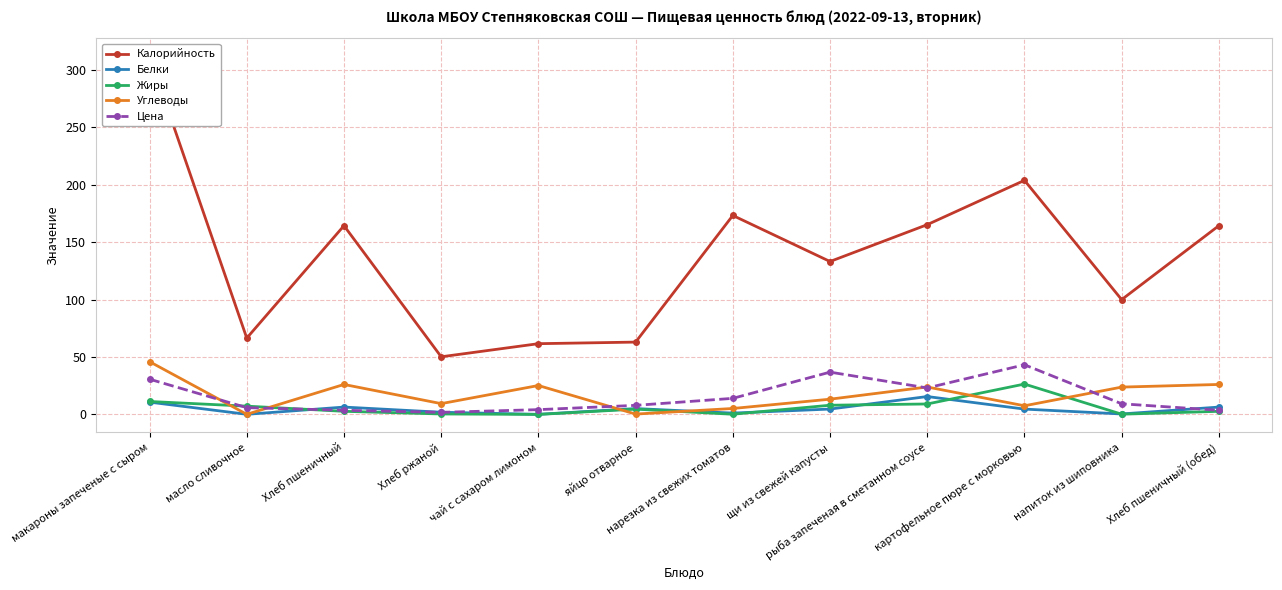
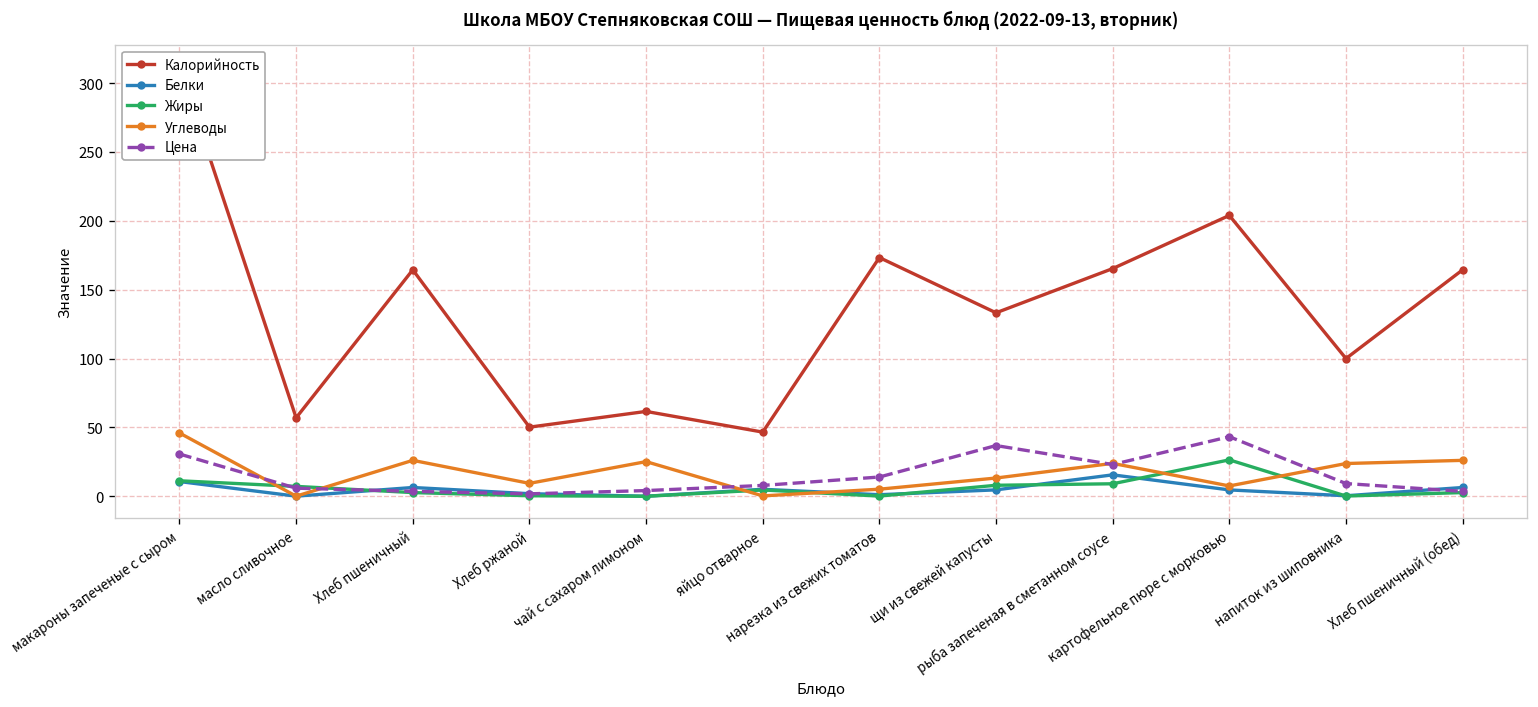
Калорийность, масло сливочное: 67 -> 57
Калорийность, яйцо отварное: 63 -> 47
